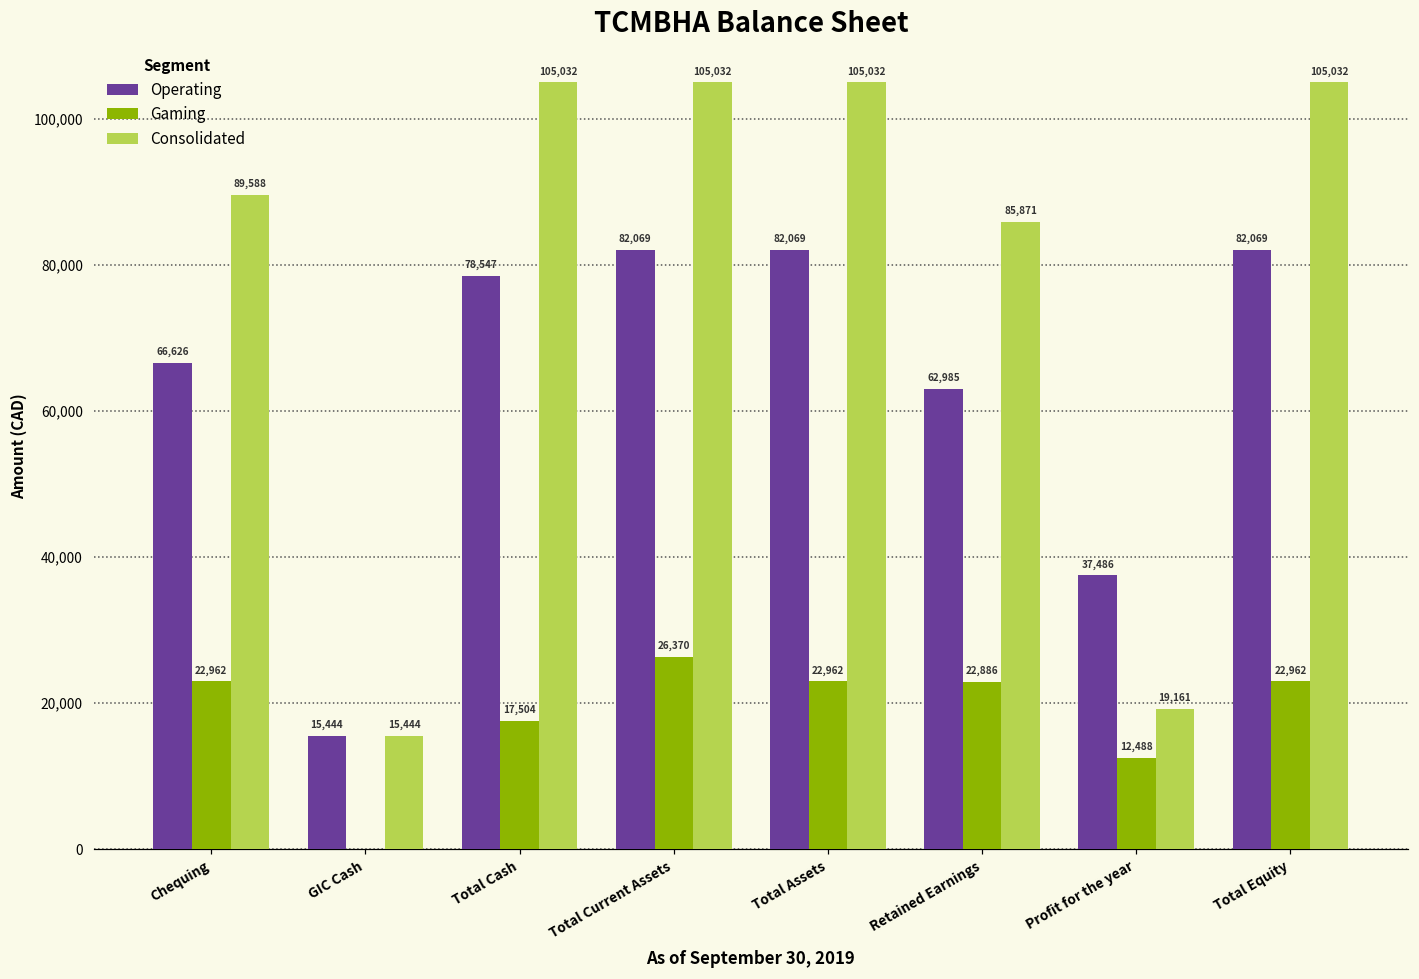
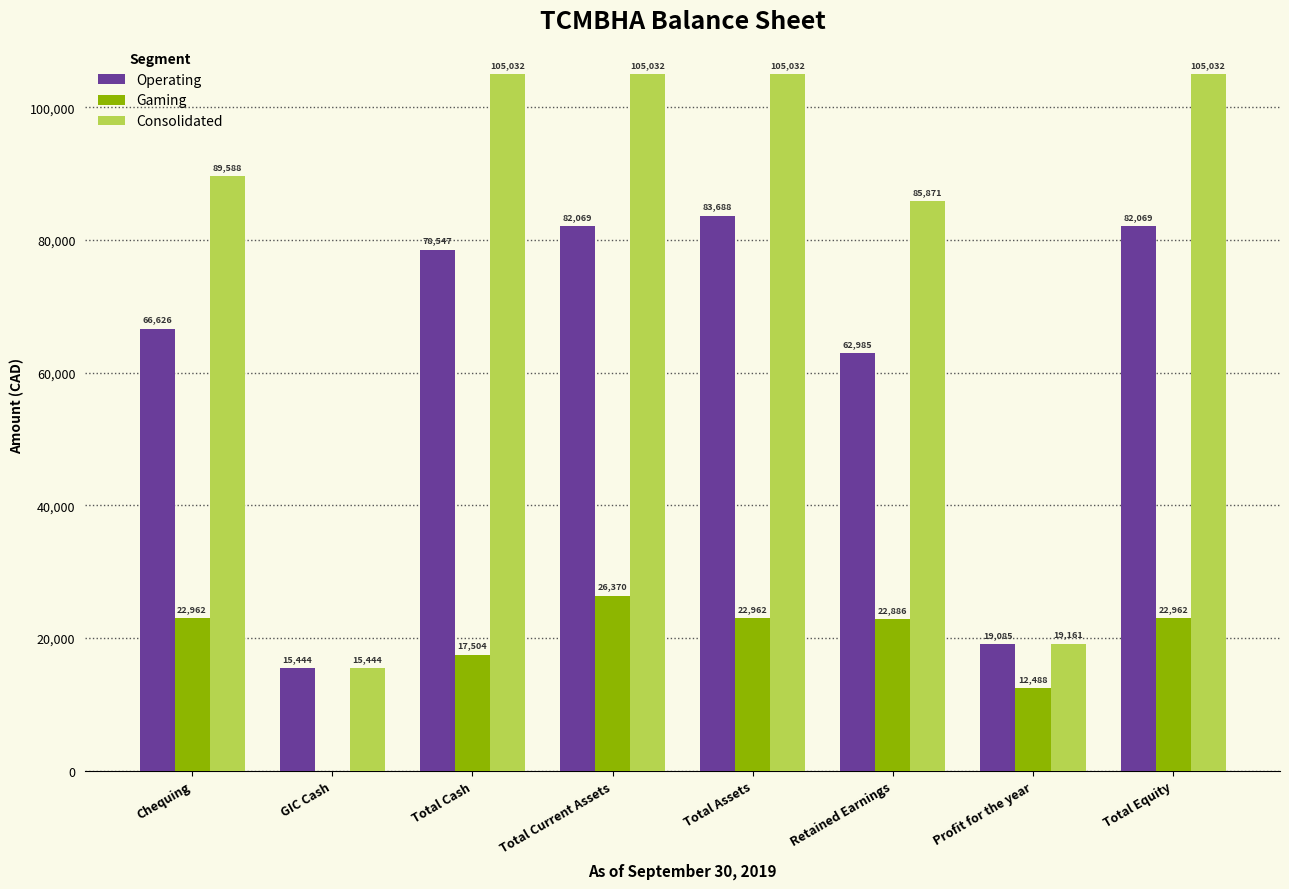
Operating, Total Assets: 82,069 -> 83,688
Operating, Profit for the year: 37,486 -> 19,085
